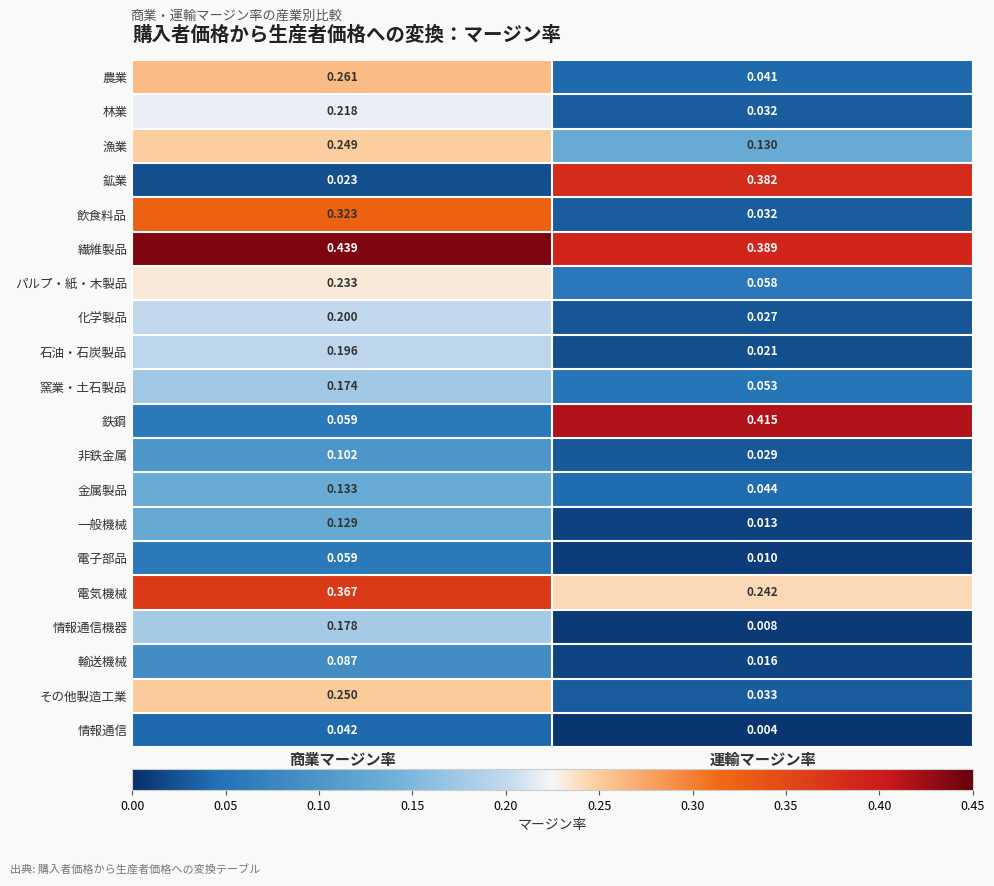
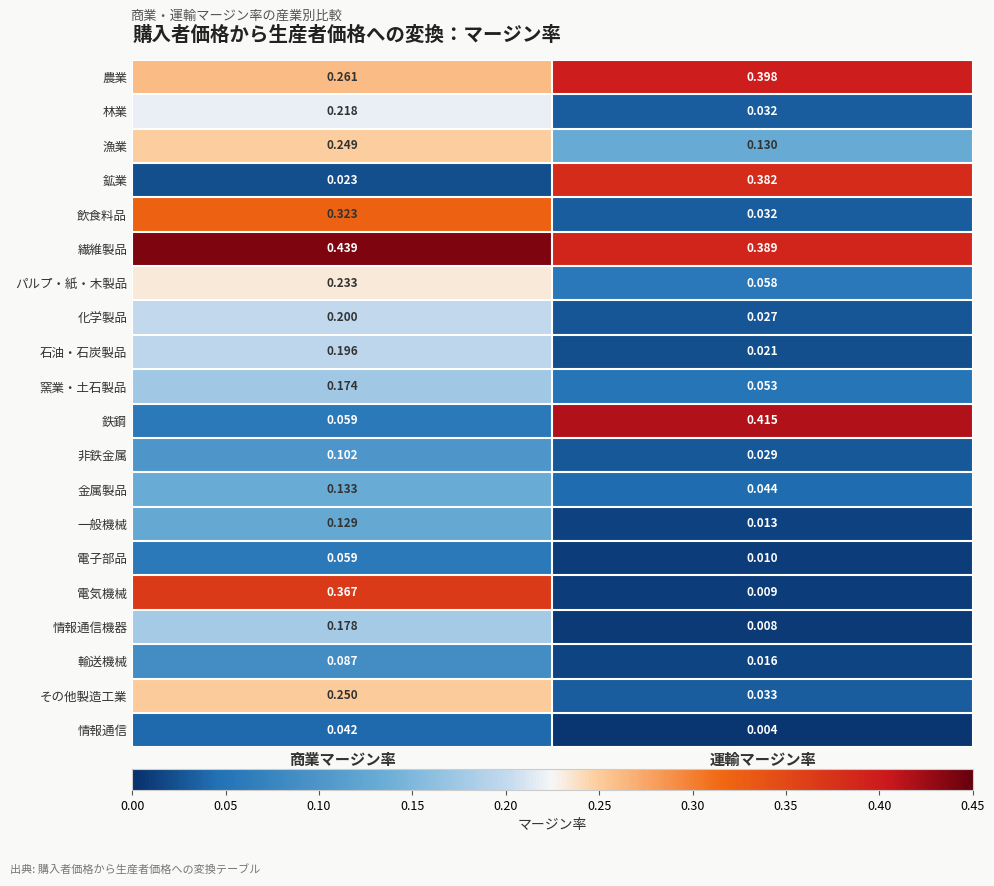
農業, 運輸マージン率: 0.041 -> 0.398
電気機械, 運輸マージン率: 0.242 -> 0.009
